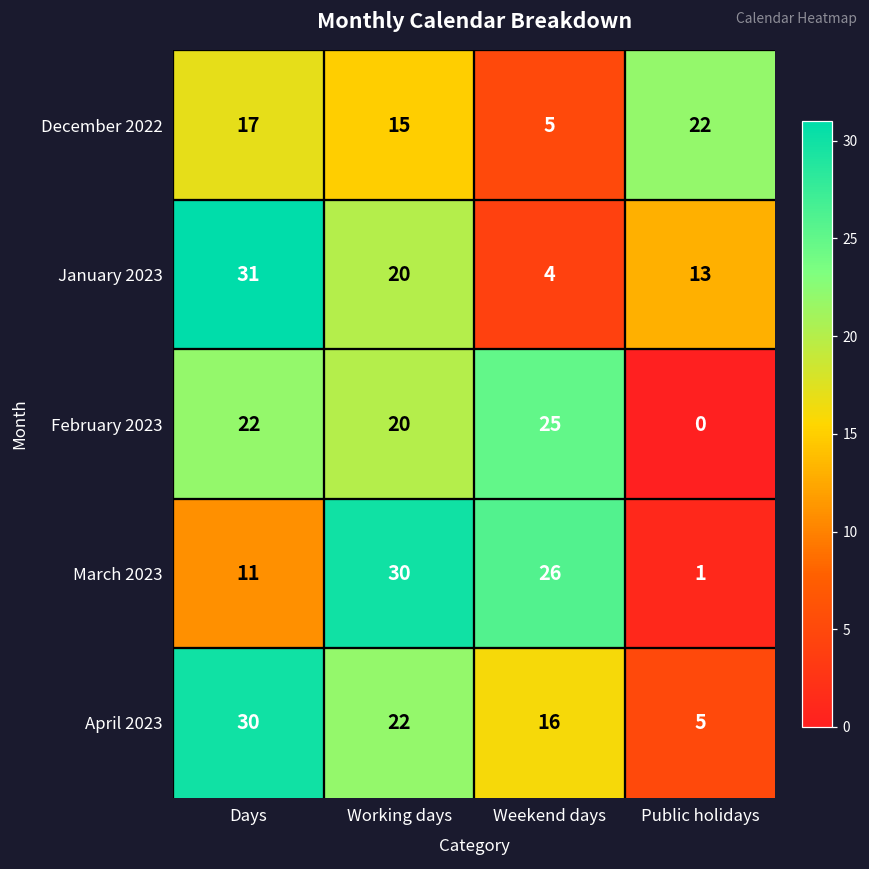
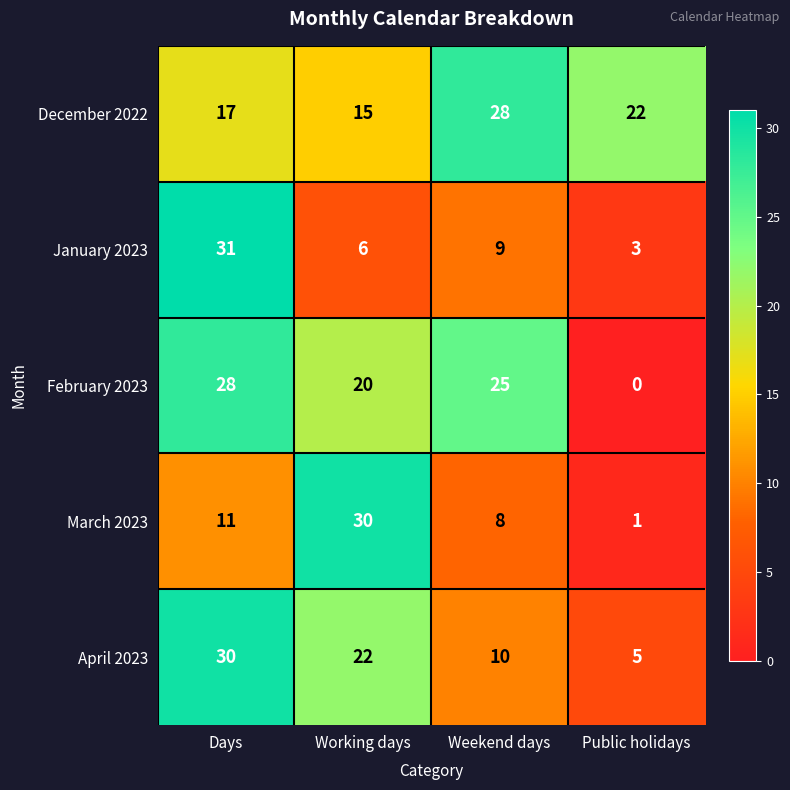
December 2022, Weekend days: 5 -> 28
January 2023, Working days: 20 -> 6
January 2023, Weekend days: 4 -> 9
January 2023, Public holidays: 13 -> 3
February 2023, Days: 22 -> 28
March 2023, Weekend days: 26 -> 8
April 2023, Weekend days: 16 -> 10
